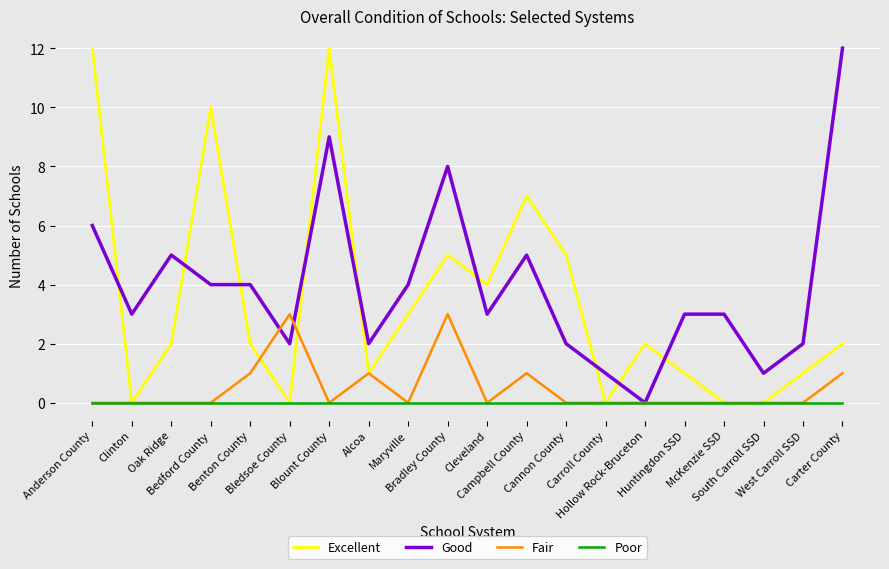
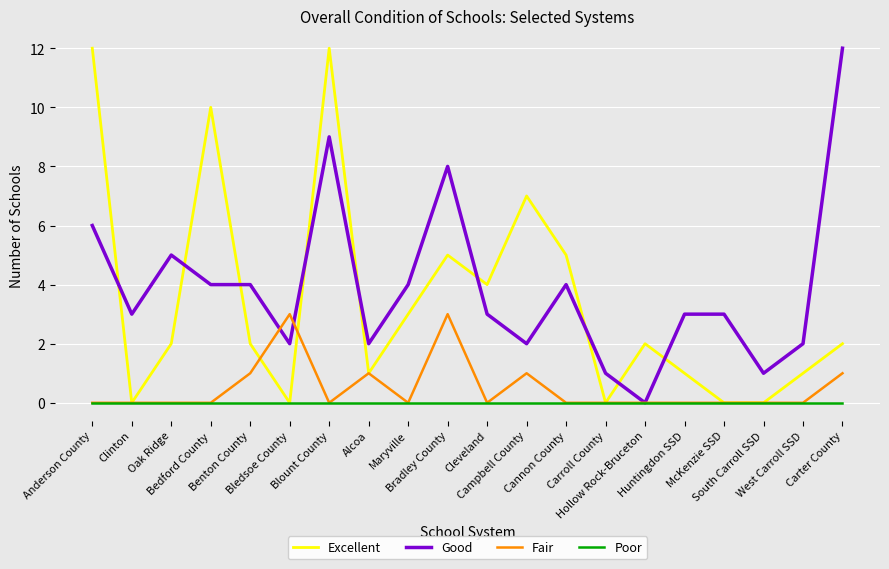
Good, Campbell County: 5 -> 2
Good, Cannon County: 2 -> 4
